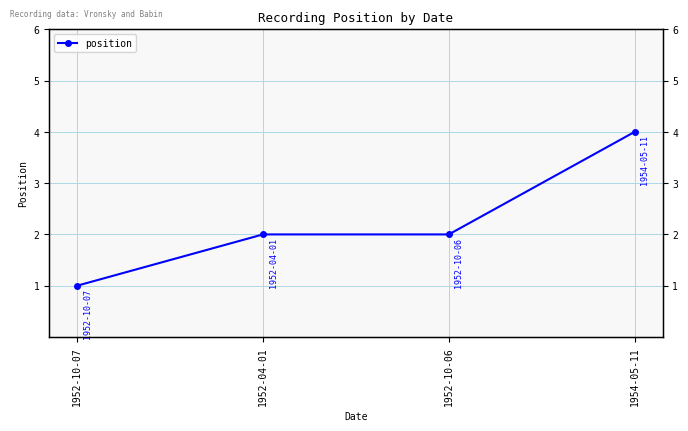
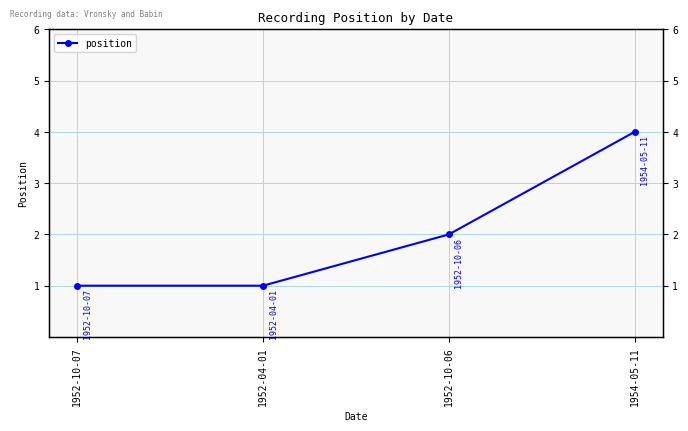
1952-04-01: 2 -> 1
